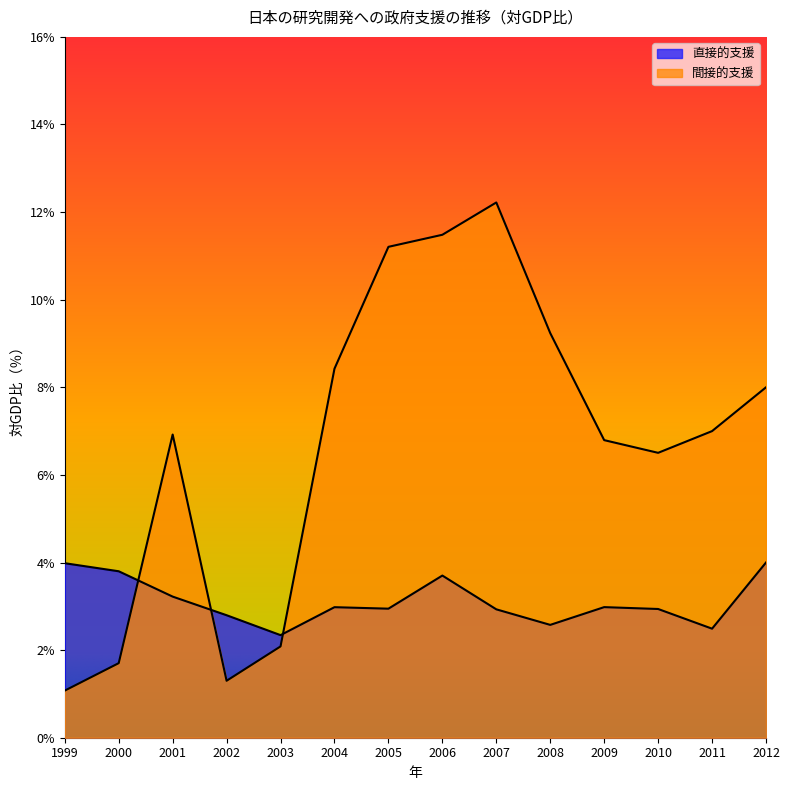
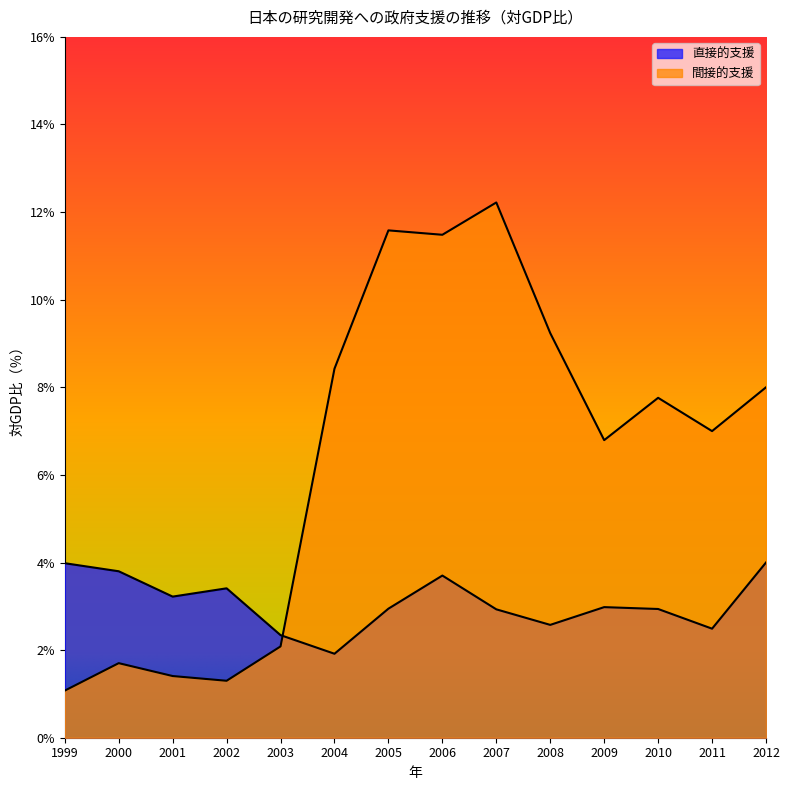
間接的支援, 2001: 6.9% -> 1.4%
直接的支援, 2002: 2.8% -> 3.4%
直接的支援, 2004: 3.0% -> 1.9%
間接的支援, 2005: 11.2% -> 11.6%
間接的支援, 2010: 6.5% -> 7.8%
